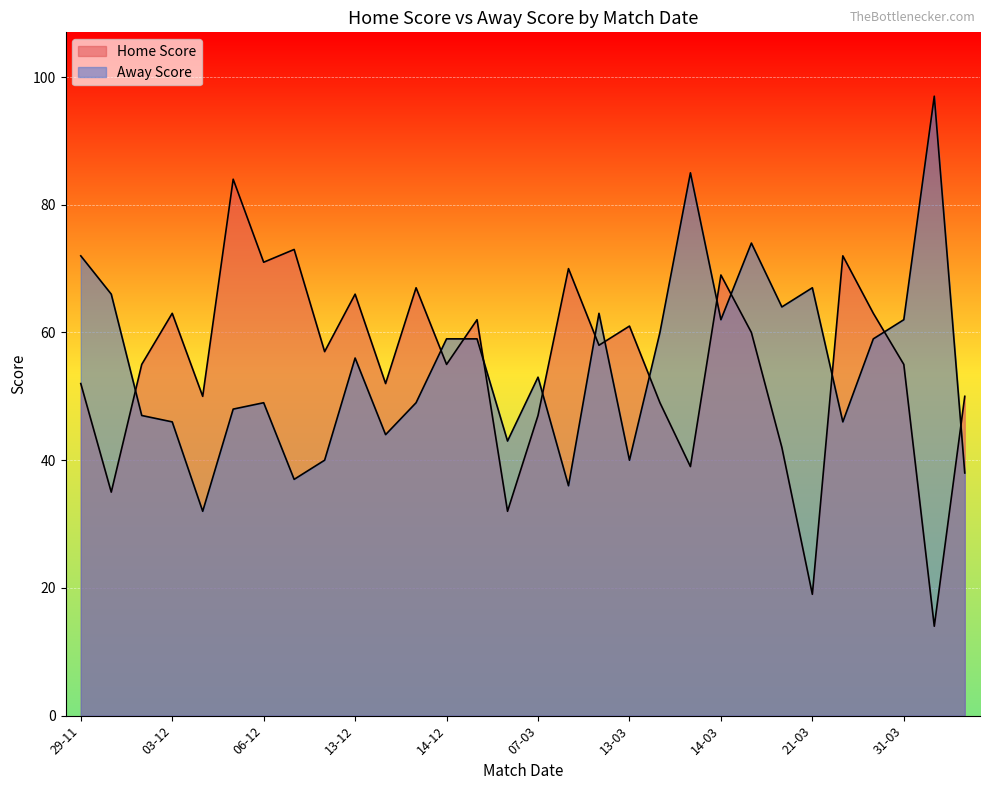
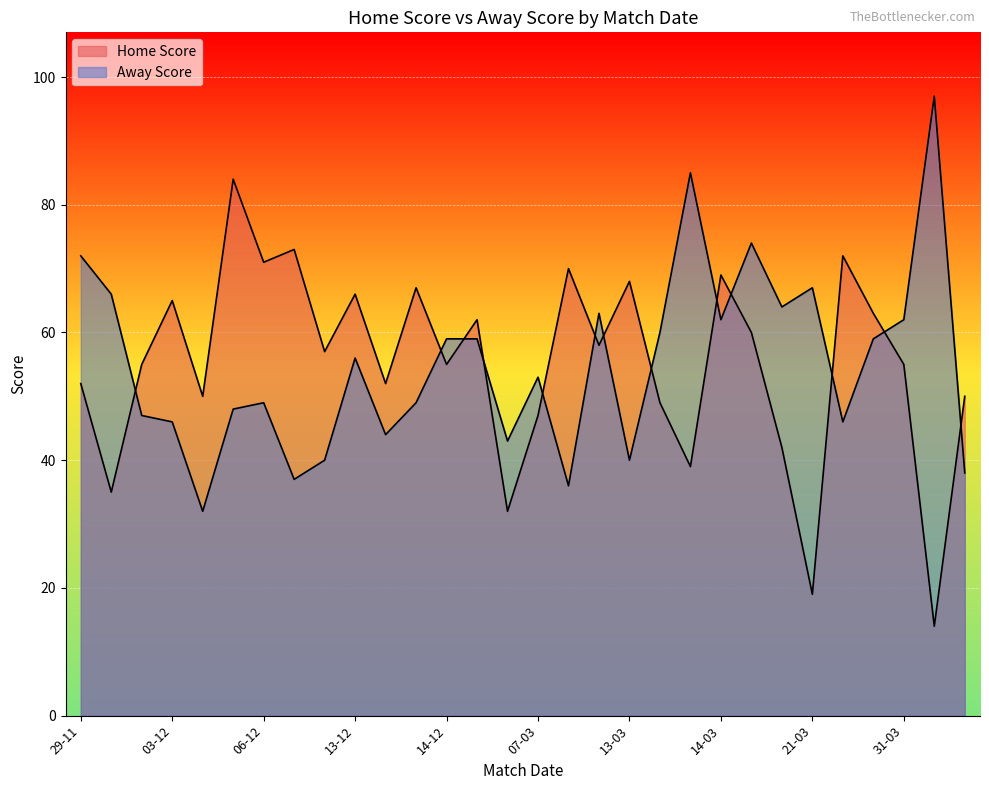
Home Score, 03-12: 63 -> 65
Home Score, 13-03: 61 -> 68
